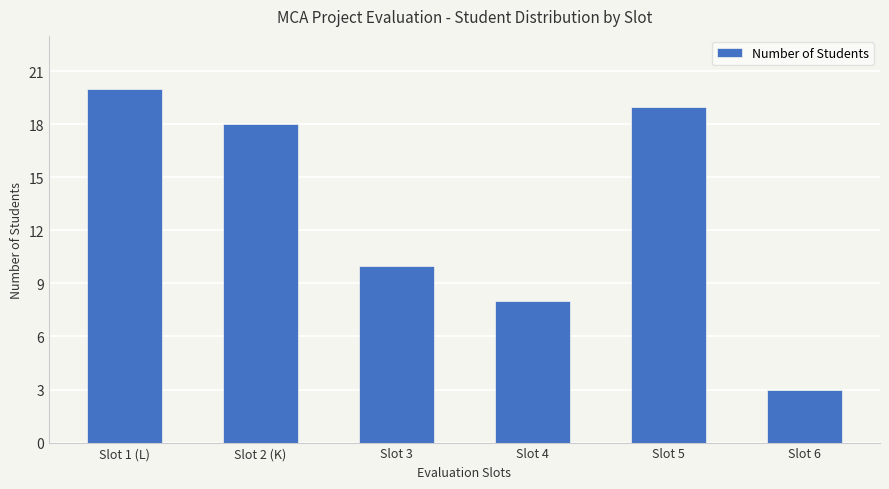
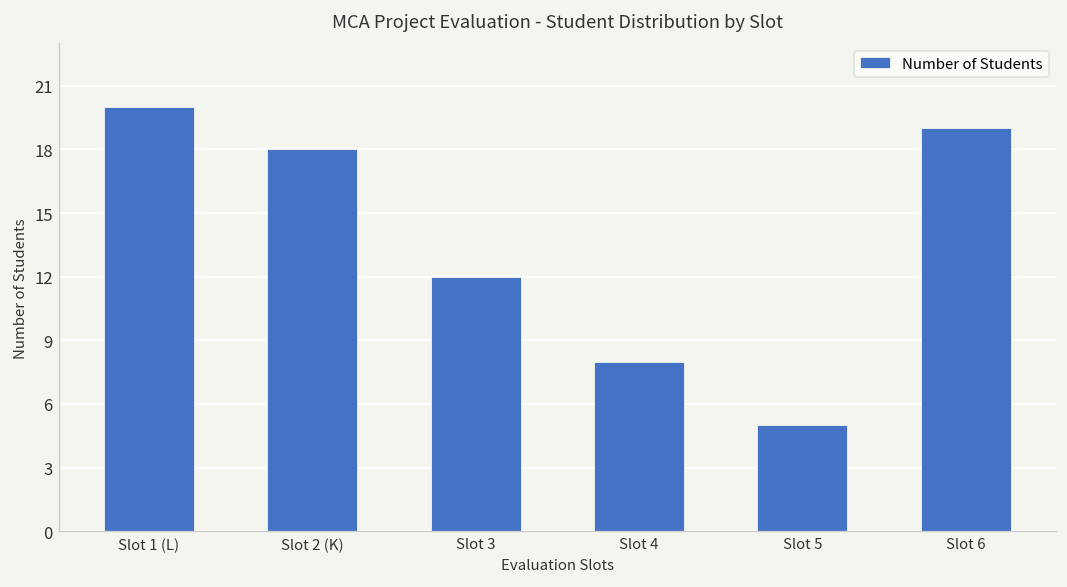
Slot 3: 10 -> 12
Slot 5: 19 -> 5
Slot 6: 3 -> 19
